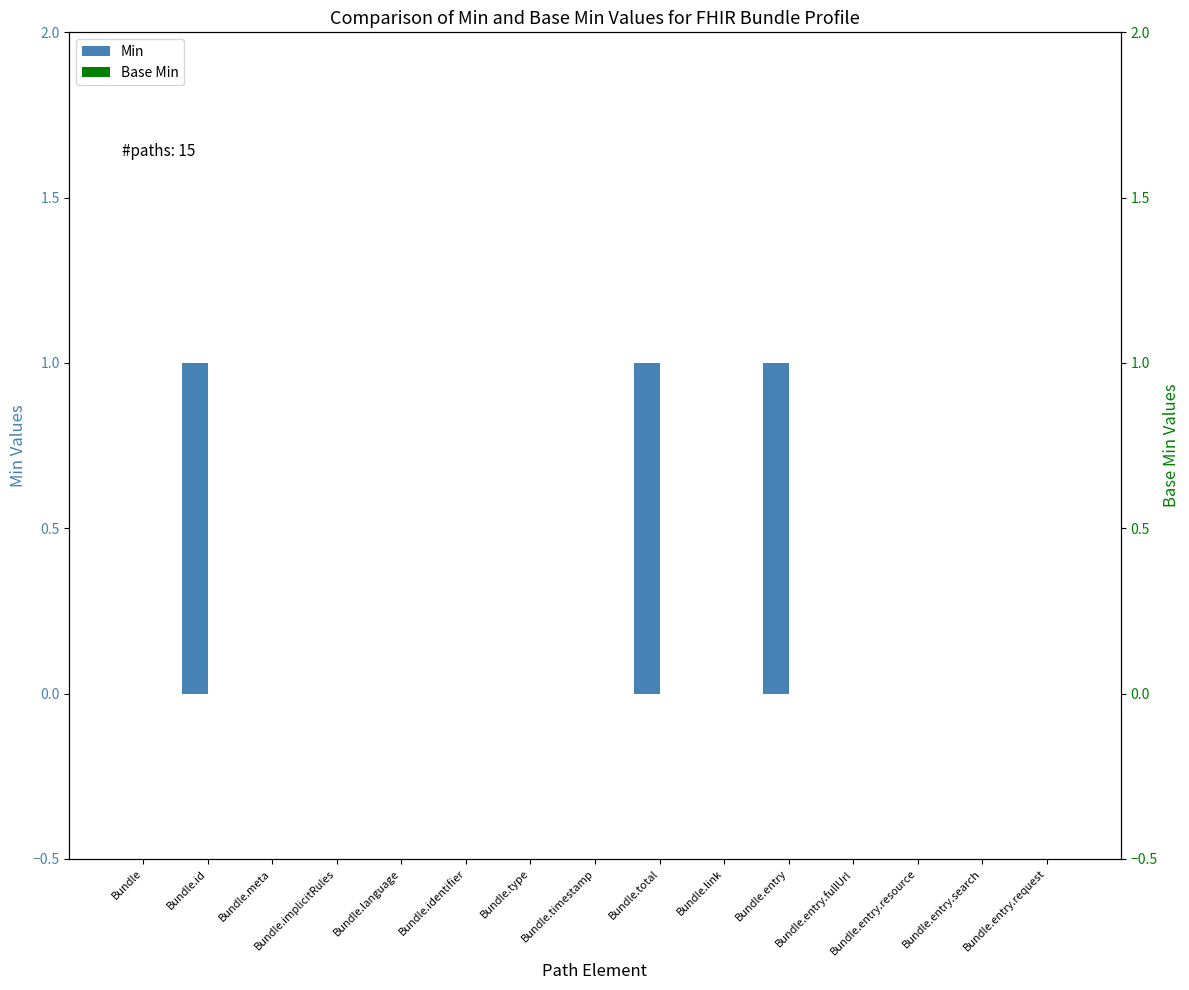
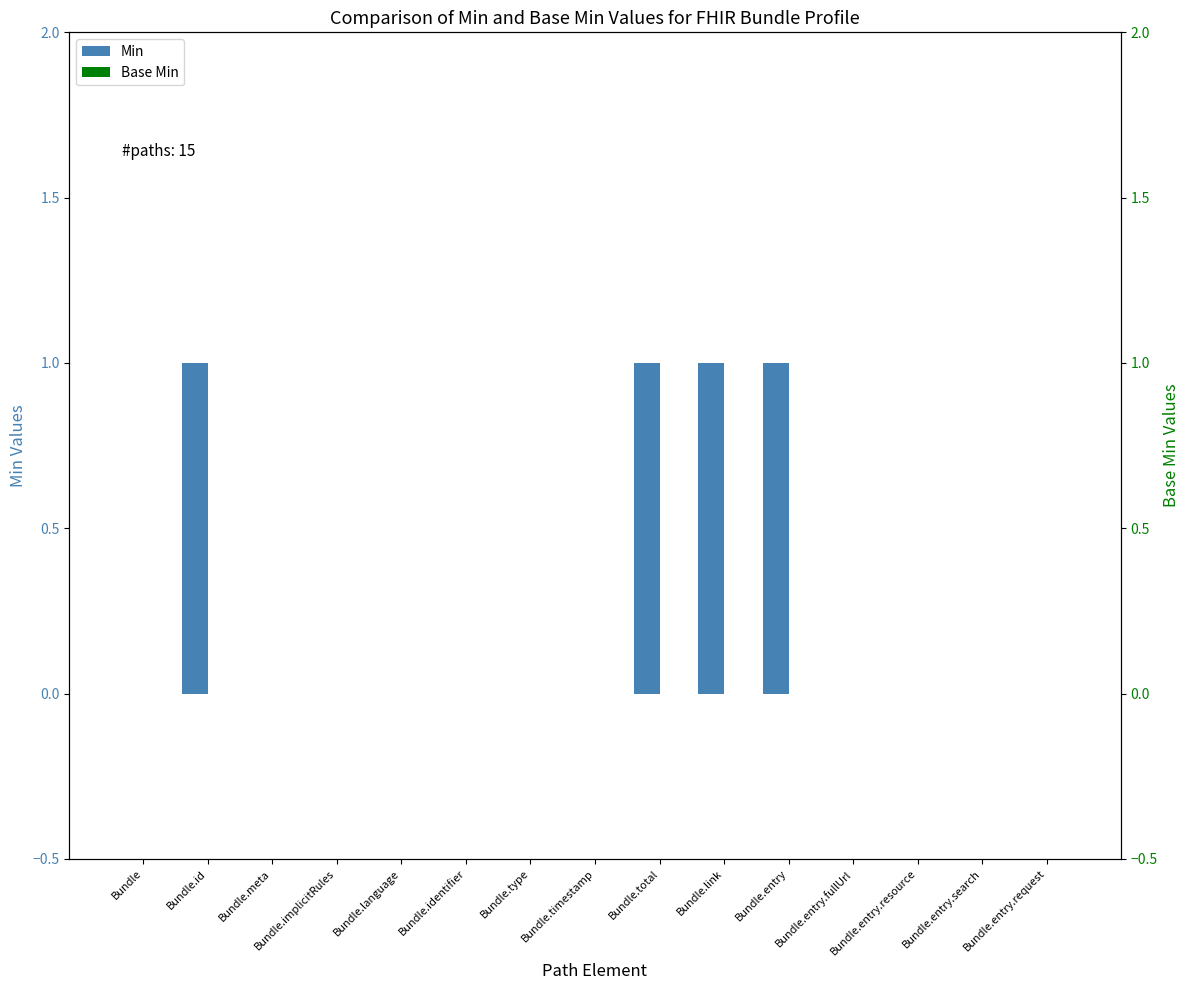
Min, Bundle.link: 0 -> 1
